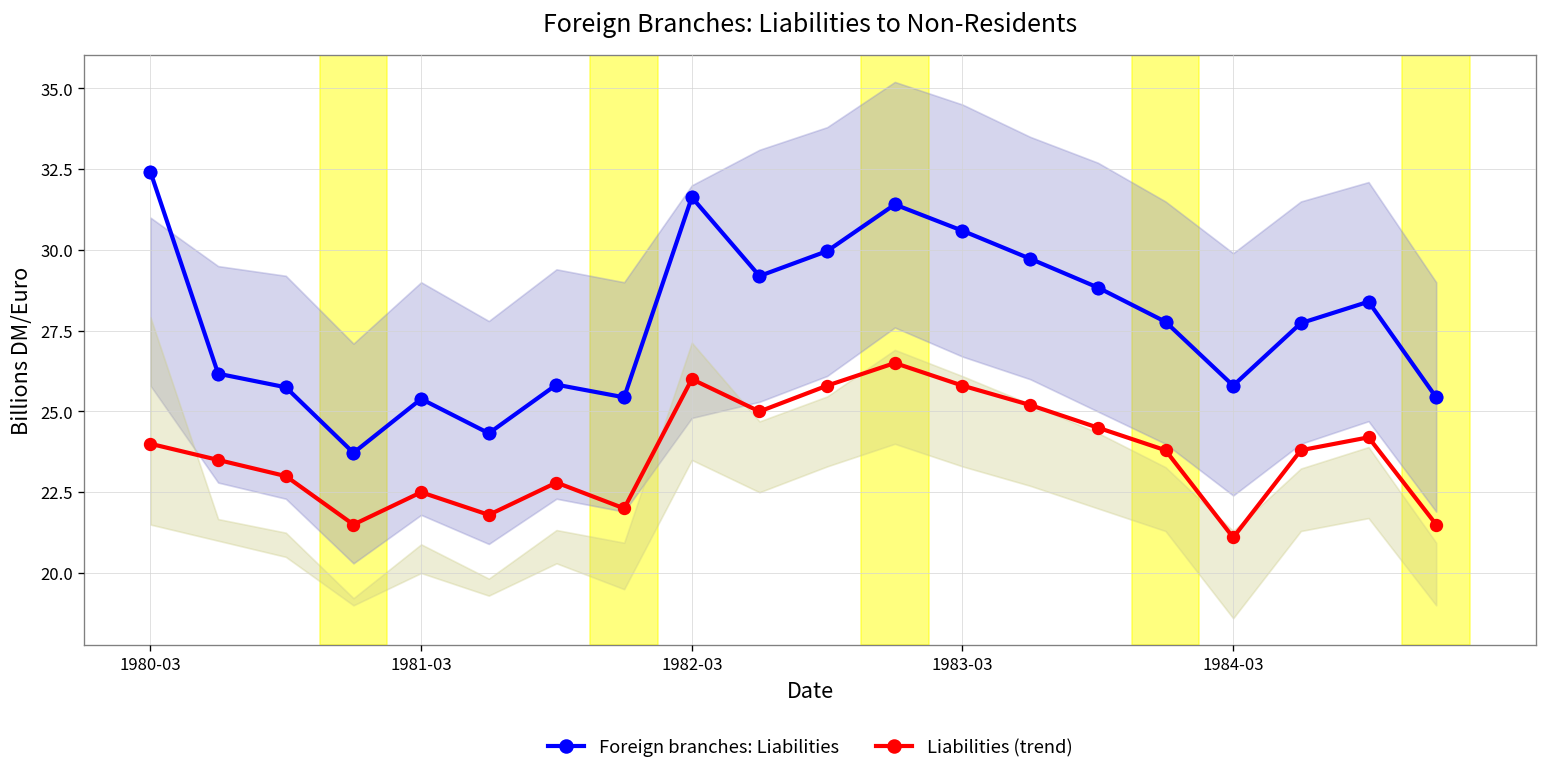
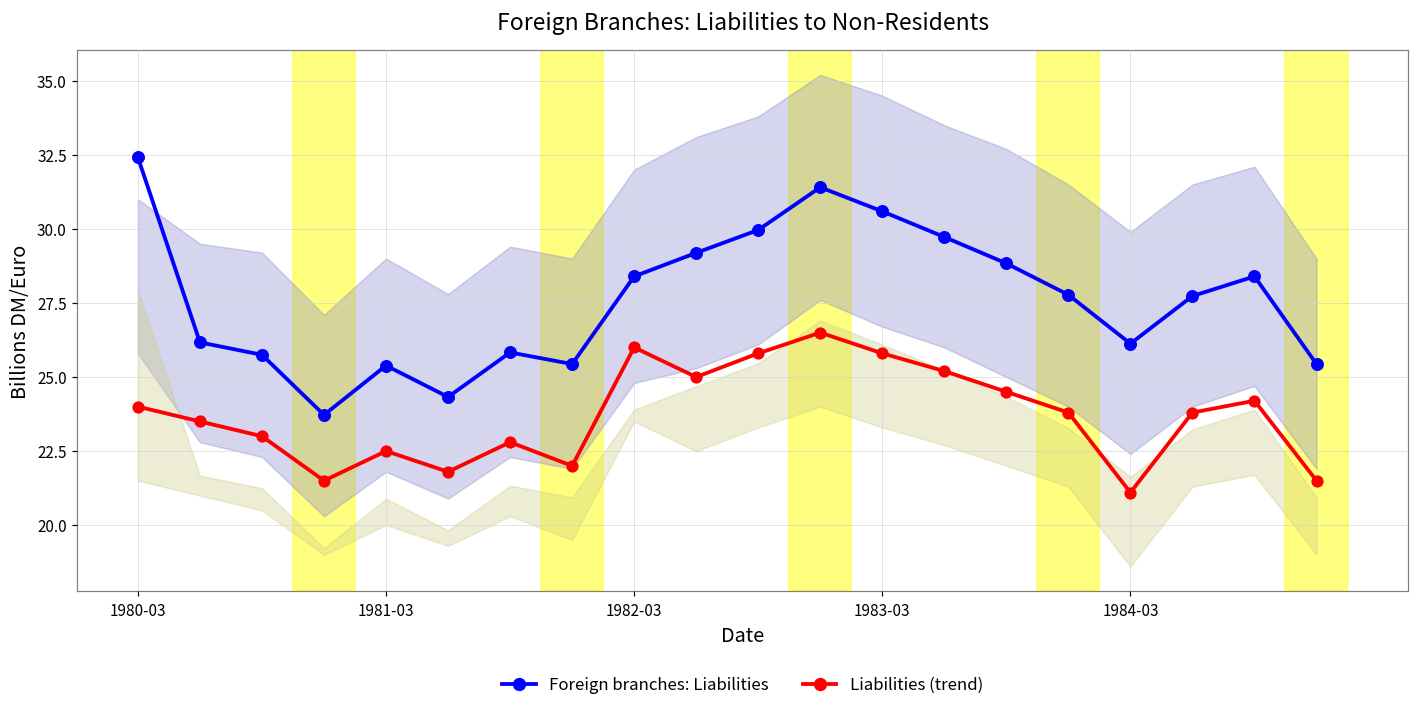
Foreign branches: Liabilities, 1982-03: 31.6 -> 28.4
Foreign branches: Liabilities, 1984-03: 25.8 -> 26.1
